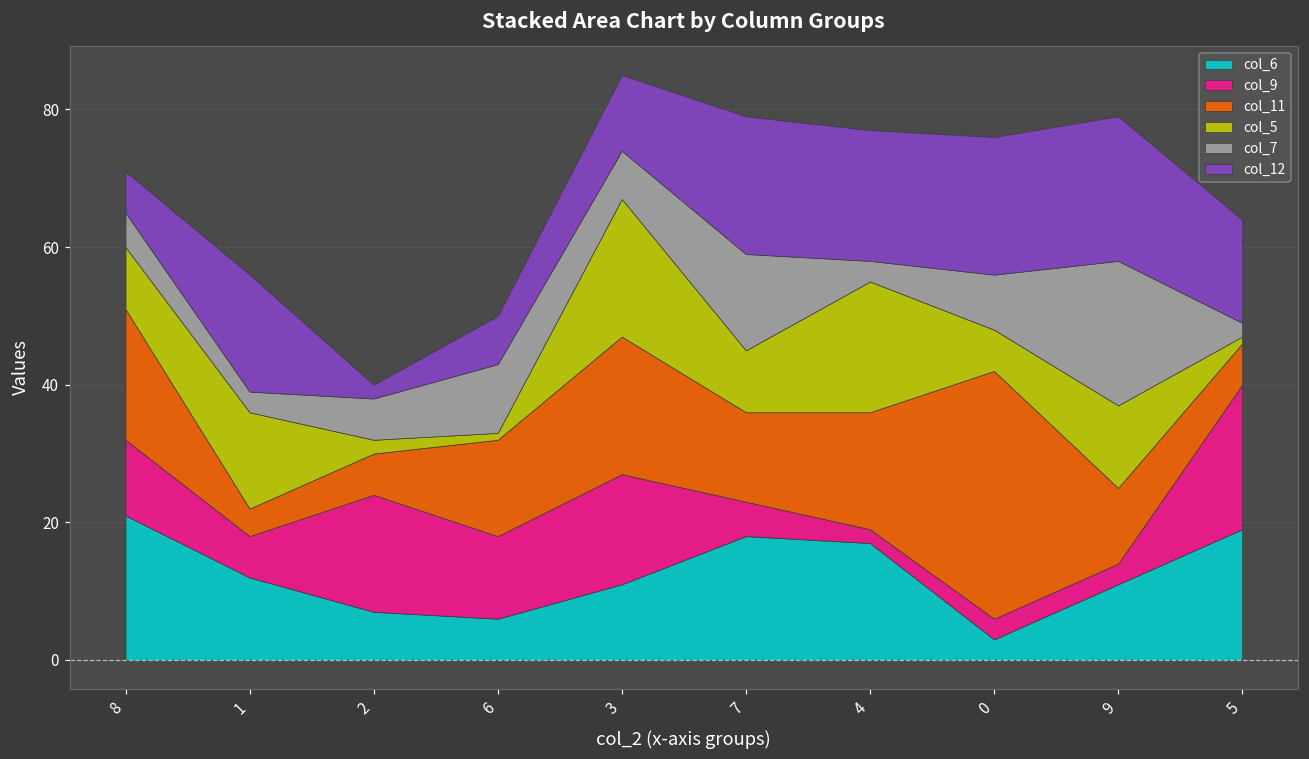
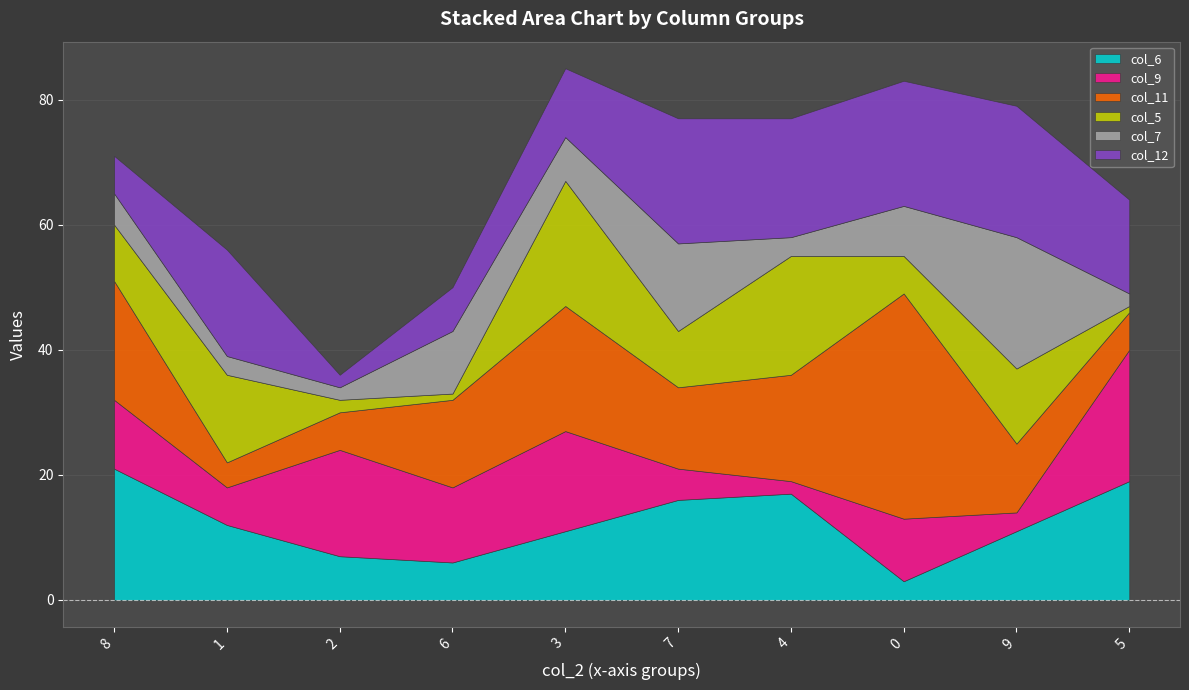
col_7, 2: 6 -> 2
col_6, 7: 18 -> 16
col_9, 0: 3 -> 10
